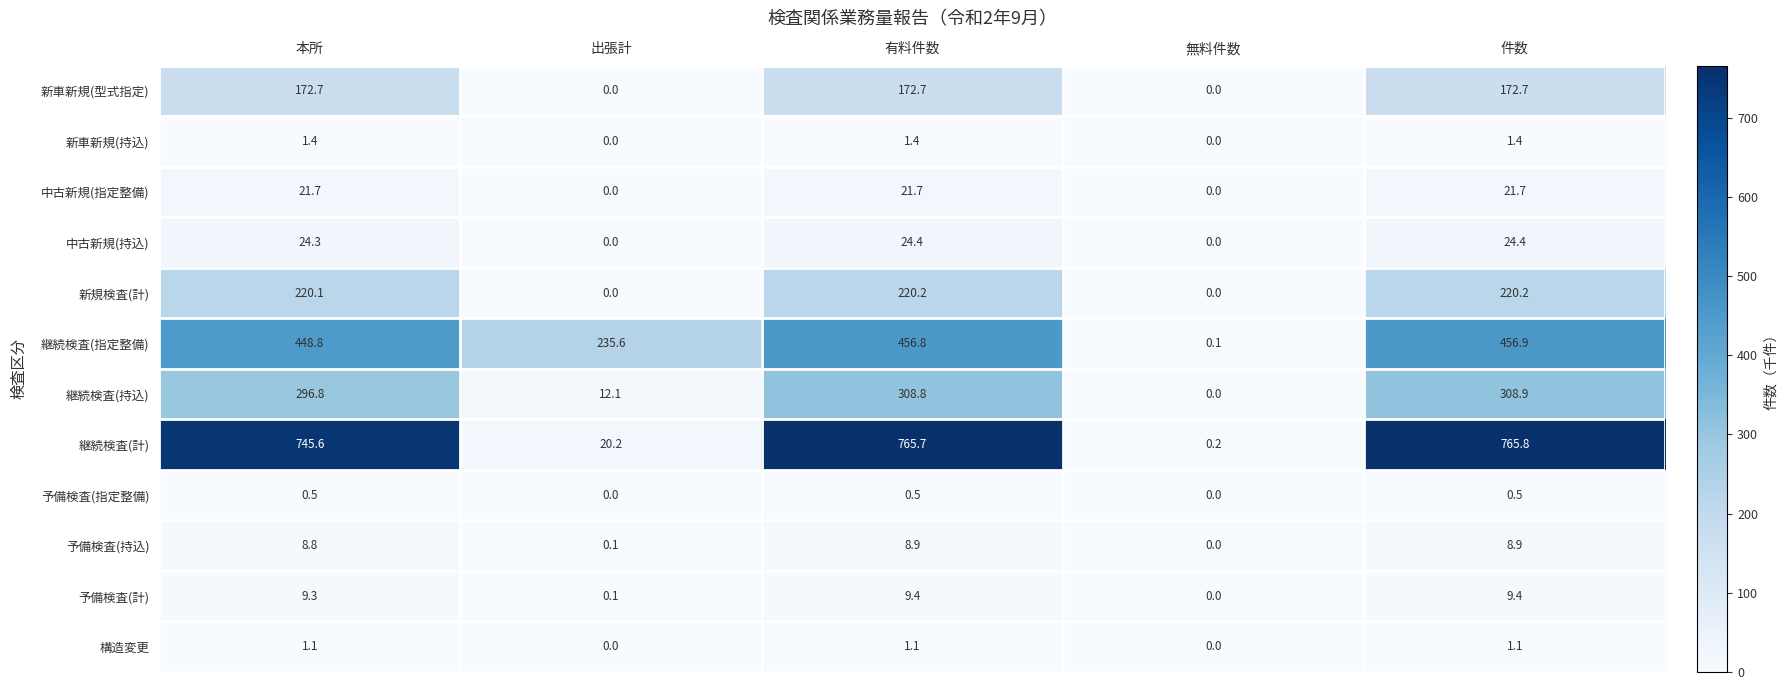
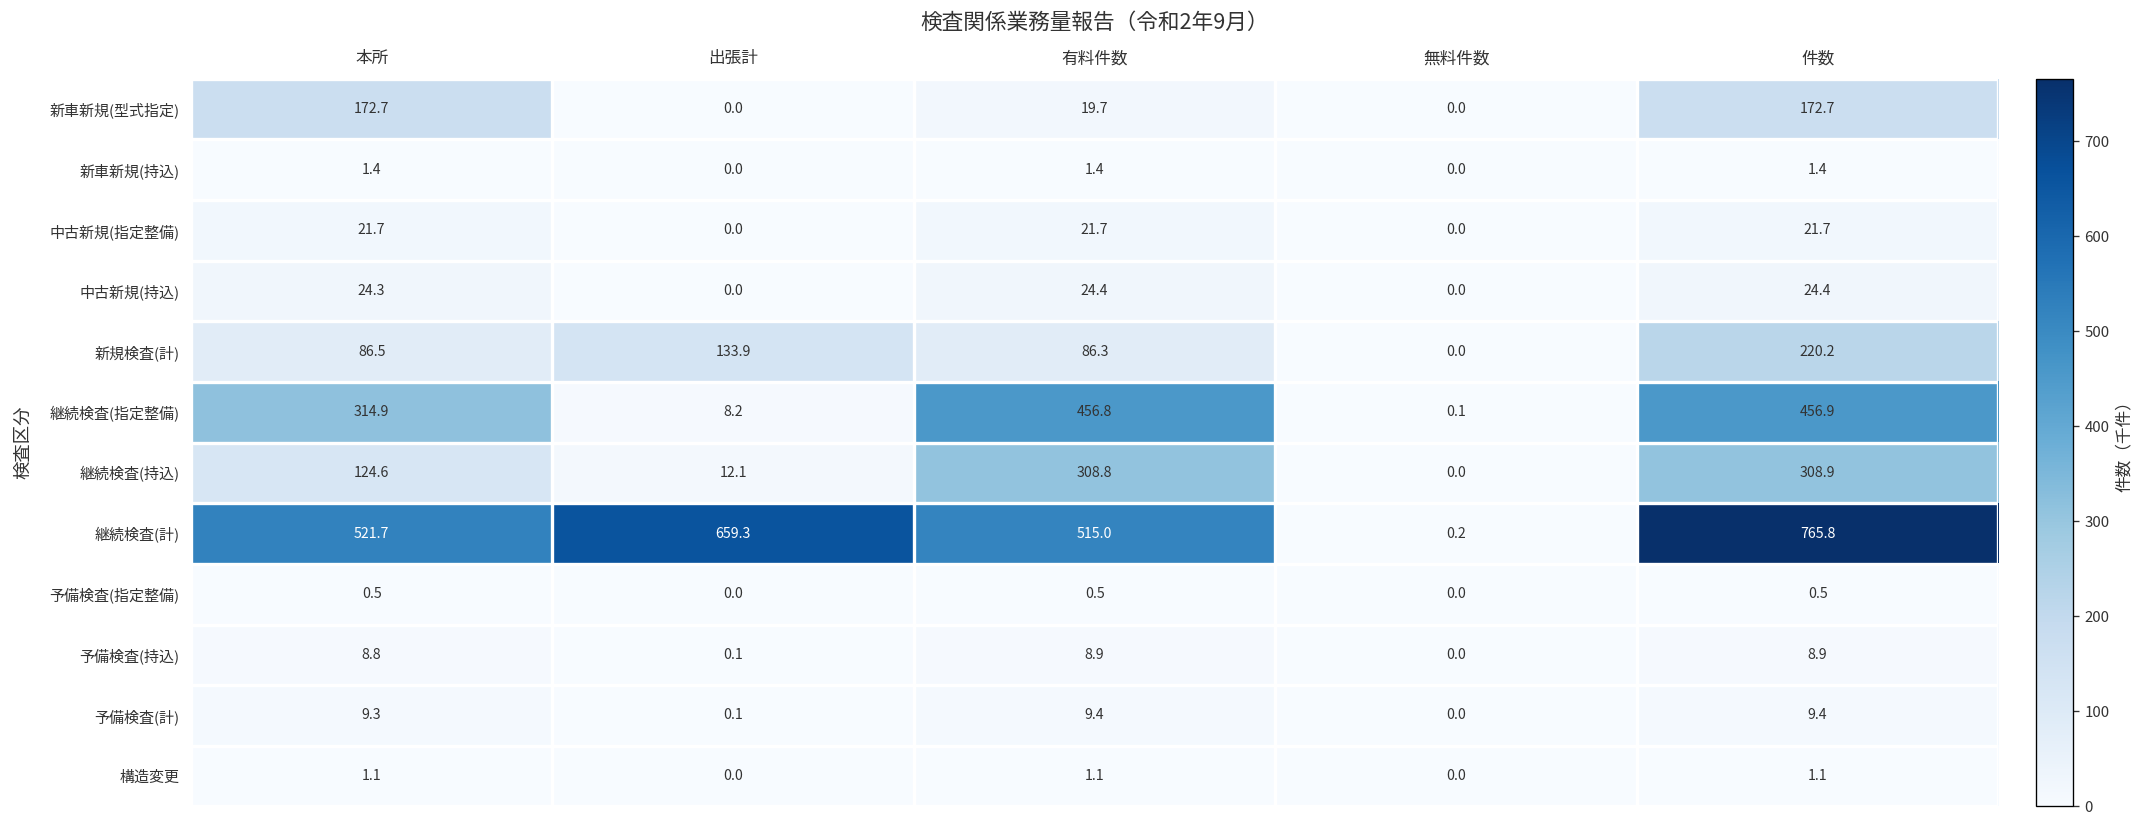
新車新規(型式指定), 有料件数: 172.7 -> 19.7
新規検査(計), 本所: 220.1 -> 86.5
新規検査(計), 出張計: 0.0 -> 133.9
新規検査(計), 有料件数: 220.2 -> 86.3
継続検査(指定整備), 本所: 448.8 -> 314.9
継続検査(指定整備), 出張計: 235.6 -> 8.2
継続検査(持込), 本所: 296.8 -> 124.6
継続検査(計), 本所: 745.6 -> 521.7
継続検査(計), 出張計: 20.2 -> 659.3
継続検査(計), 有料件数: 765.7 -> 515.0
